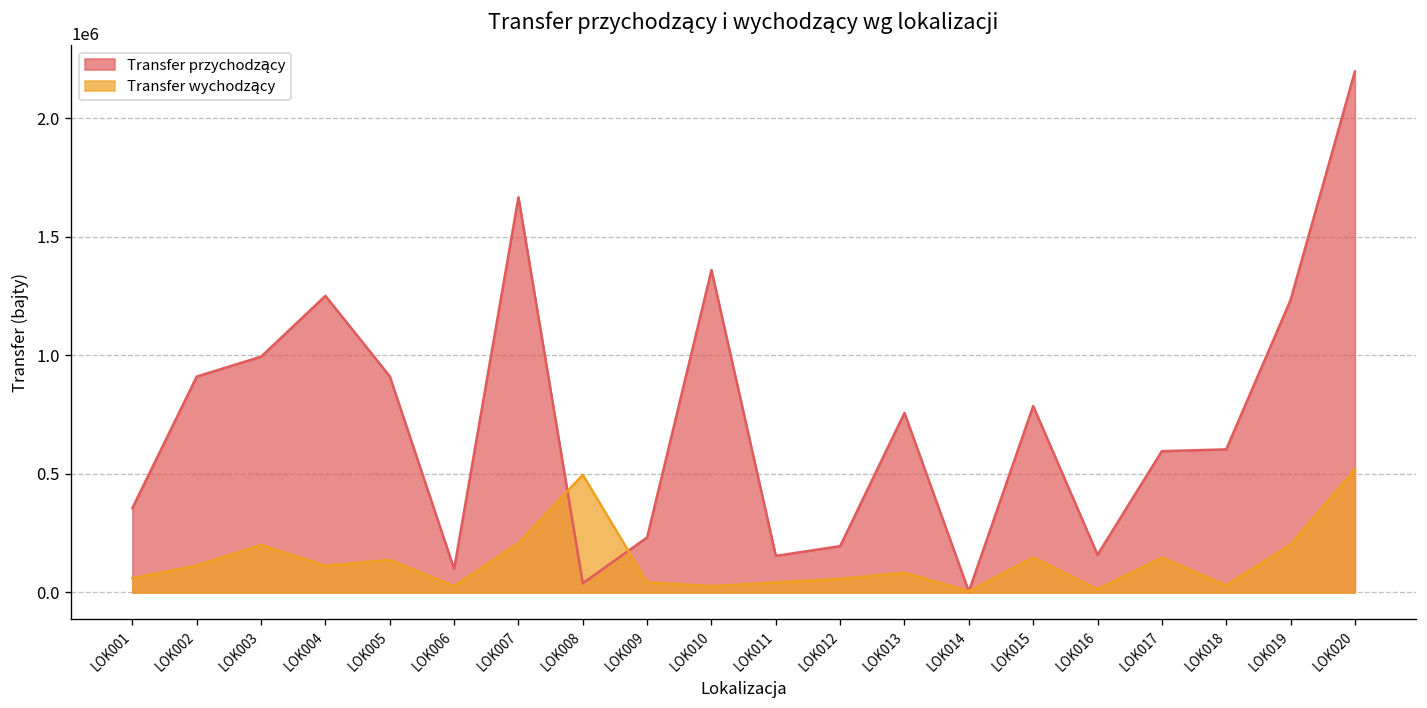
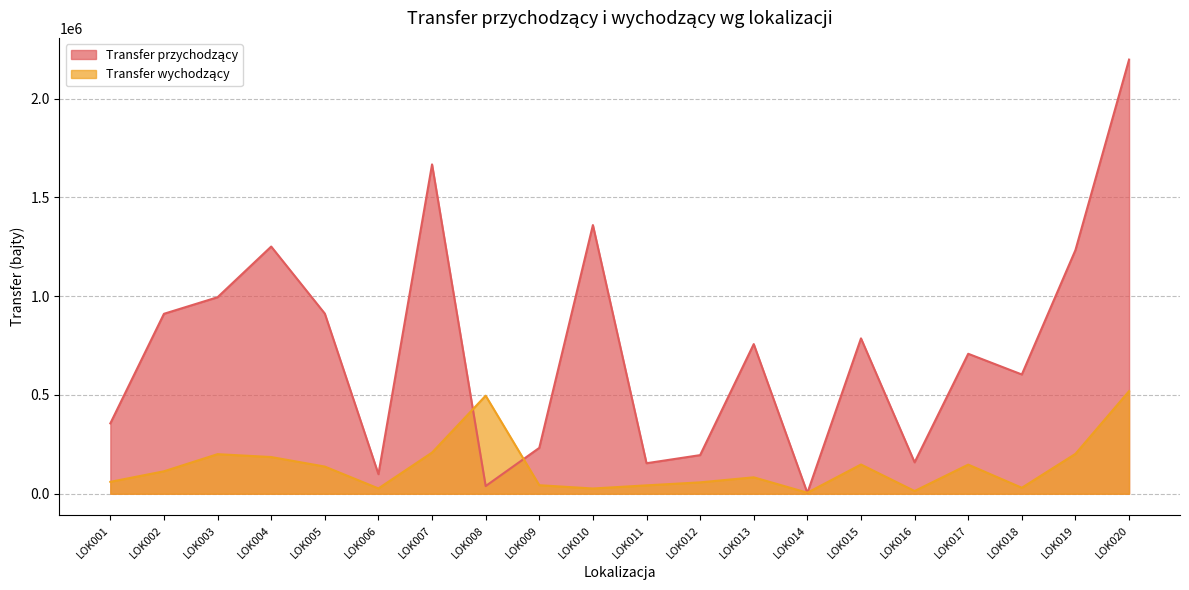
Transfer wychodzący, LOK004: 110000 -> 190000
Transfer przychodzący, LOK017: 600000 -> 710000
